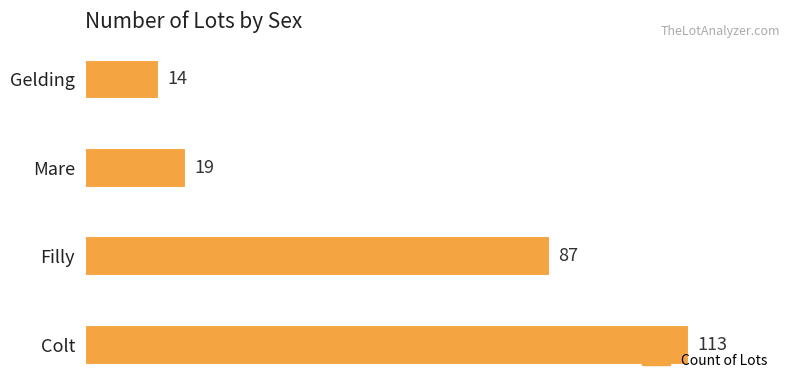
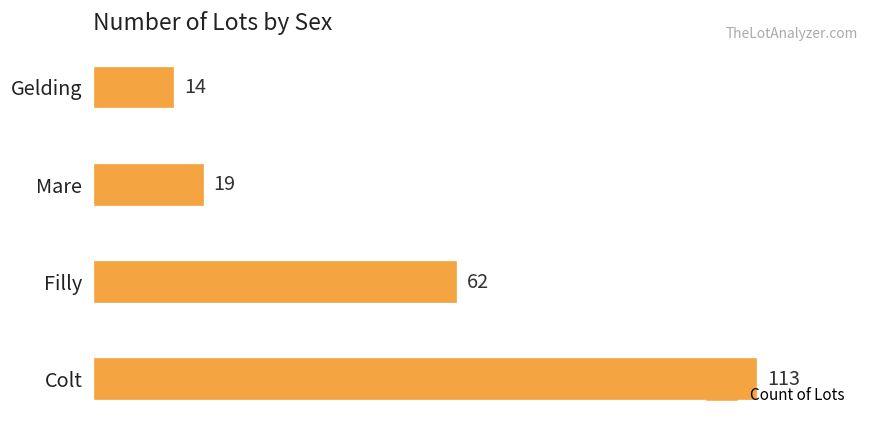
Filly: 87 -> 62
